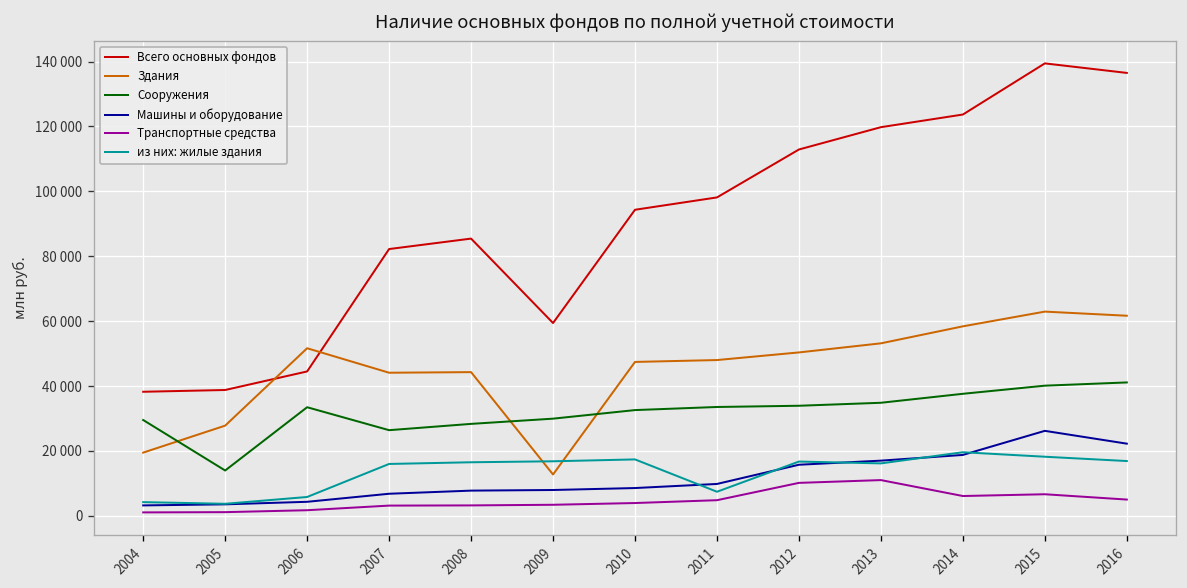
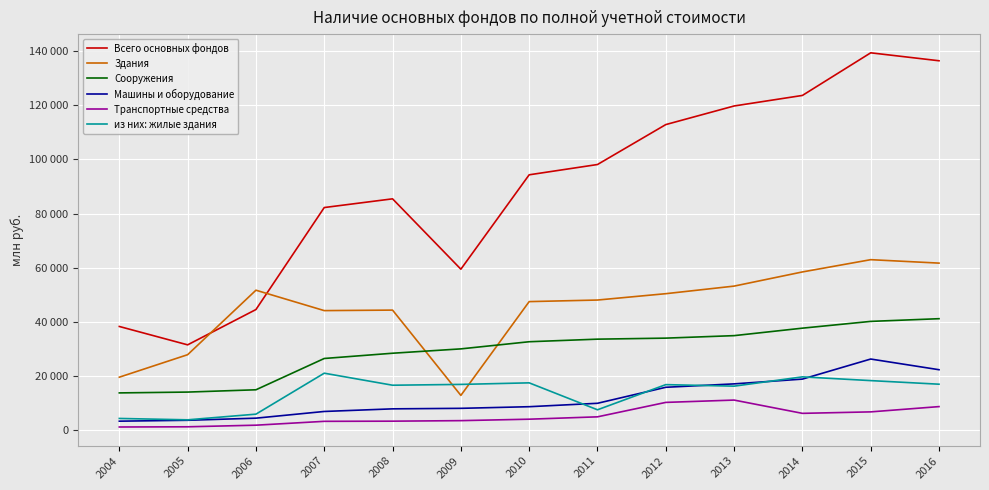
Сооружения, 2004: 30000 -> 14000
Всего основных фондов, 2005: 39000 -> 31000
Сооружения, 2006: 33000 -> 15000
из них: жилые здания, 2007: 16000 -> 21000
Транспортные средства, 2016: 5000 -> 9000
